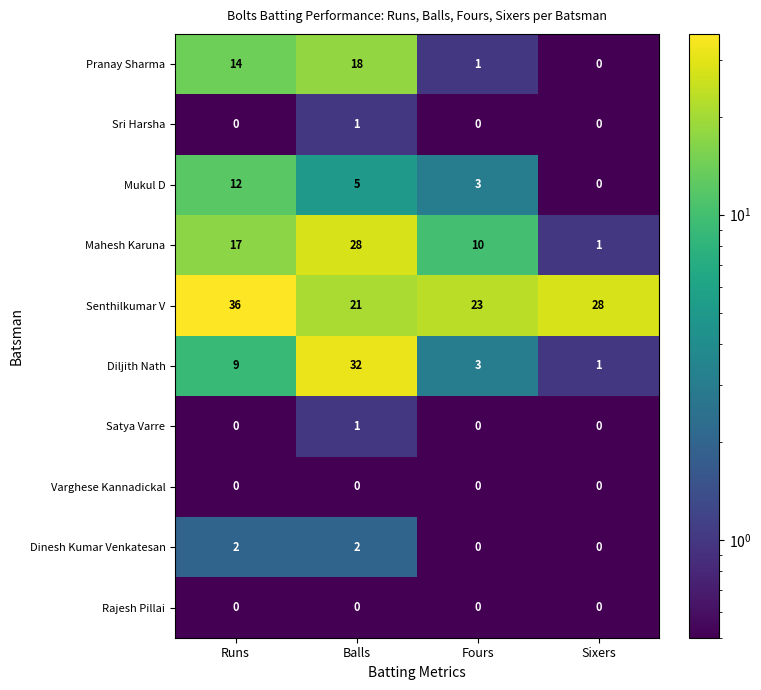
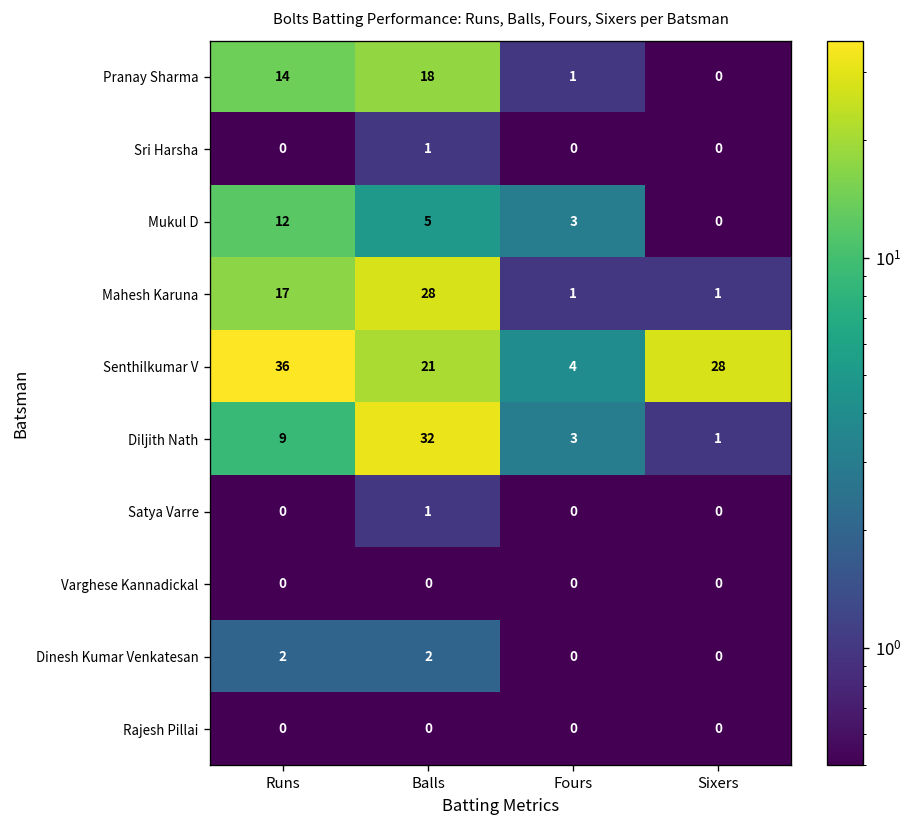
Mahesh Karuna, Fours: 10 -> 1
Senthilkumar V, Fours: 23 -> 4
